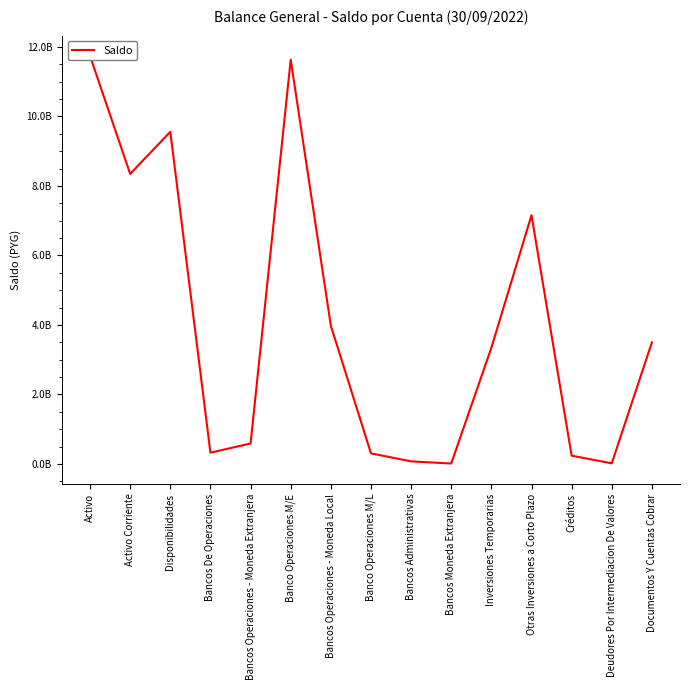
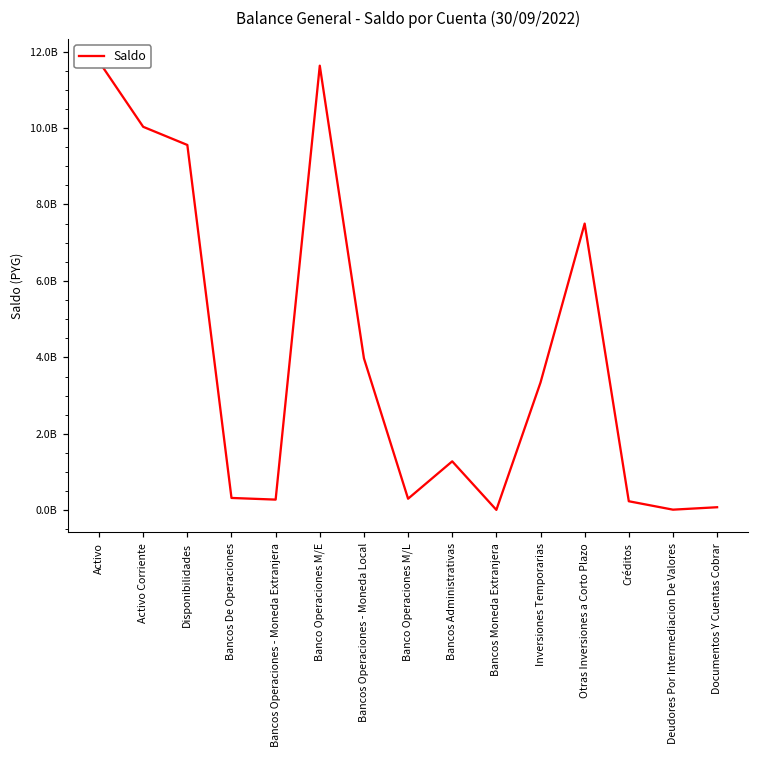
Activo Corriente: 8300000000 -> 10000000000
Bancos Operaciones - Moneda Extranjera: 600000000 -> 300000000
Bancos Administrativas: 100000000 -> 1300000000
Otras Inversiones a Corto Plazo: 7200000000 -> 7500000000
Documentos Y Cuentas Cobrar: 3500000000 -> 100000000
